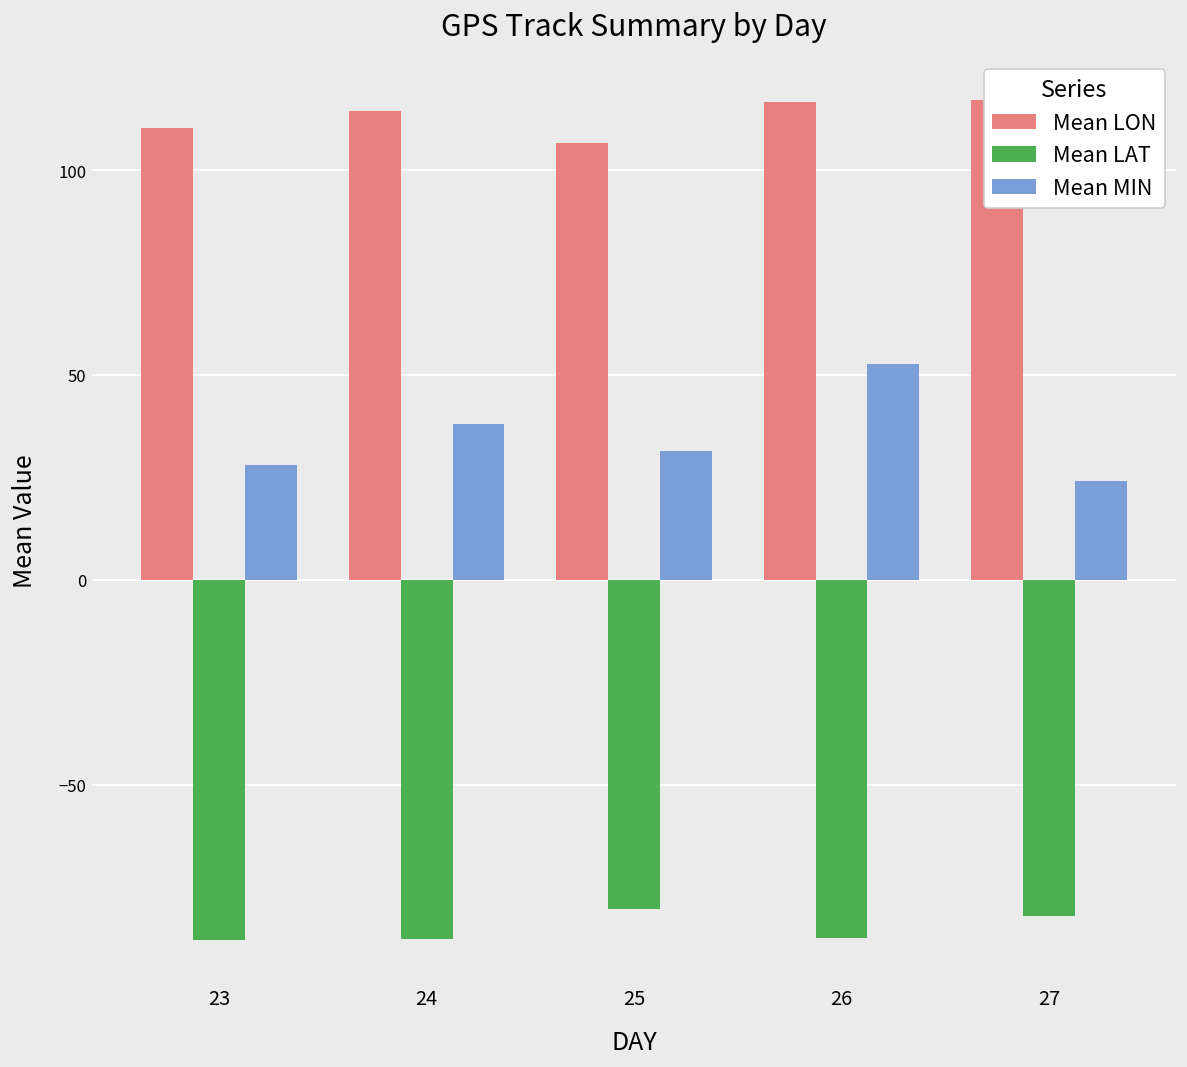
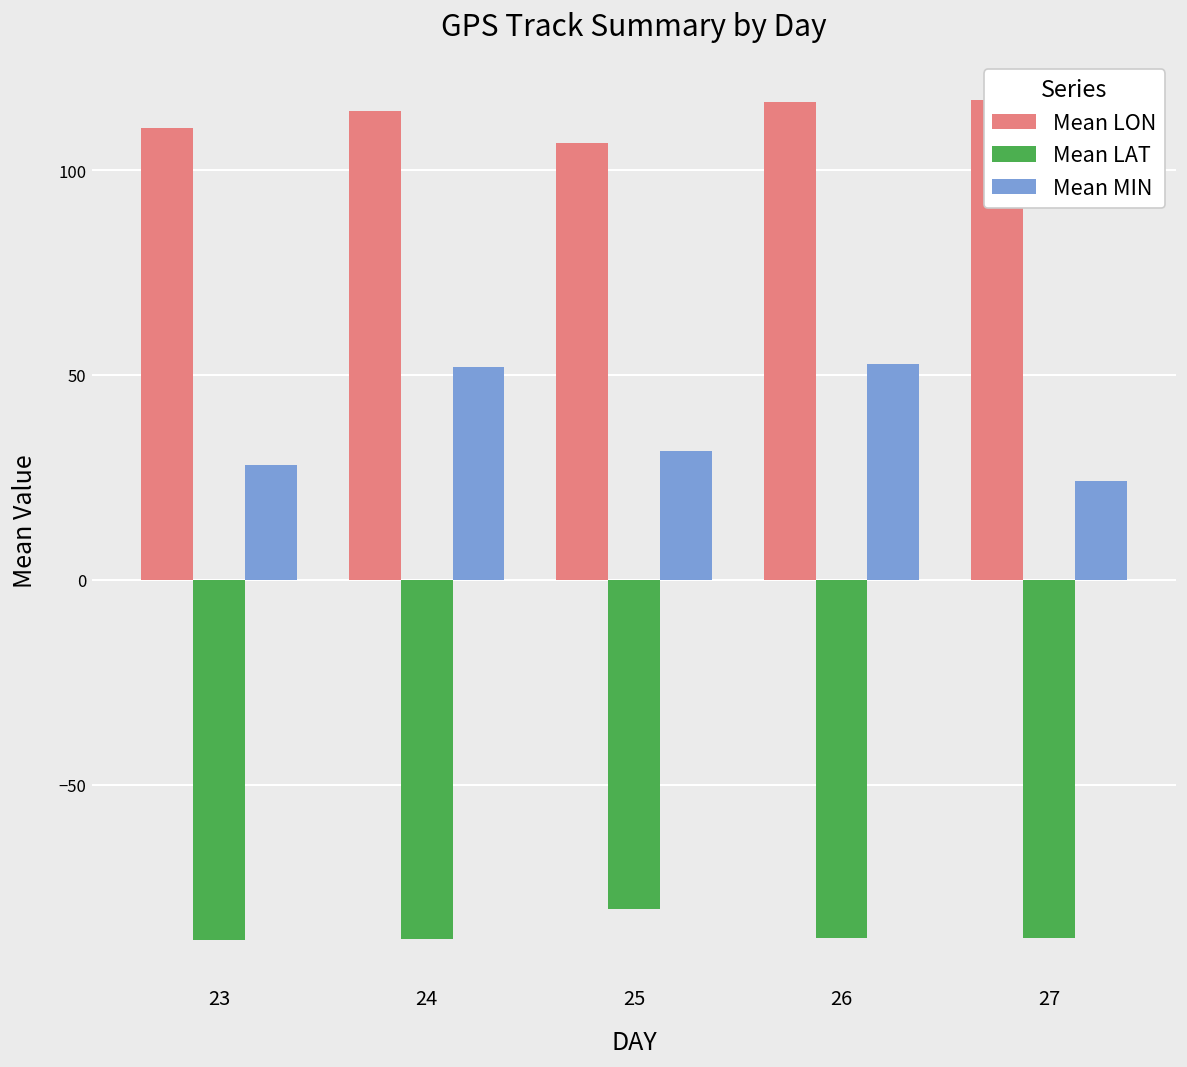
Mean MIN, 24: 38 -> 52
Mean LAT, 27: -82 -> -87
